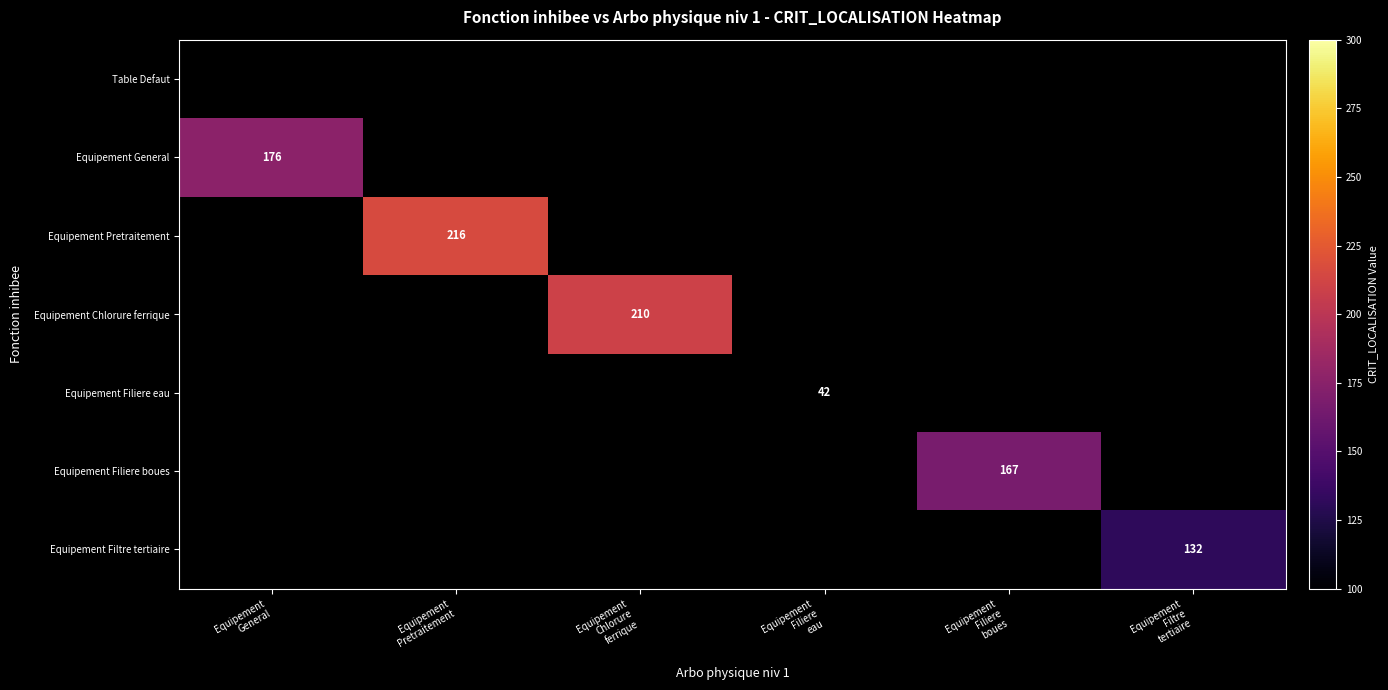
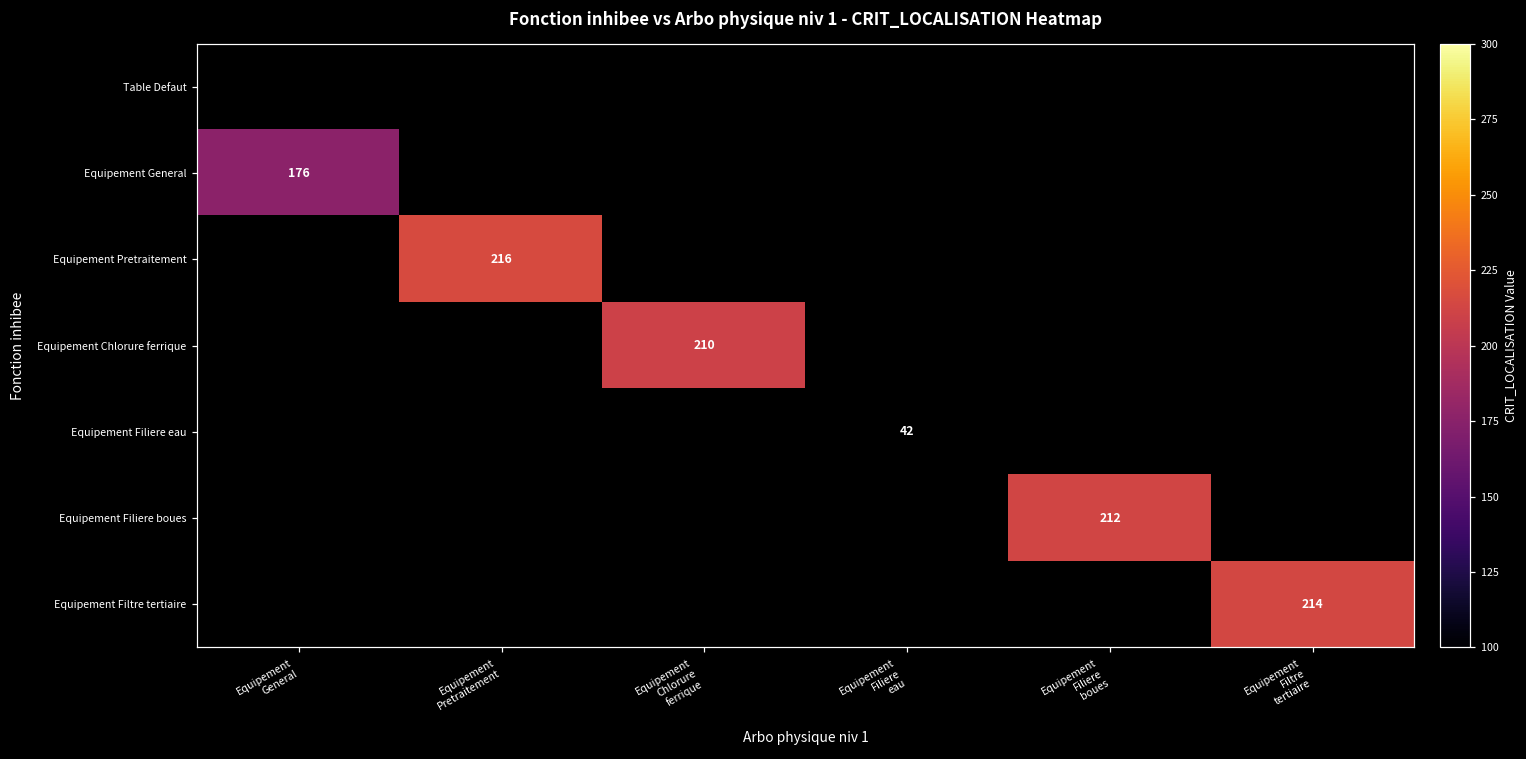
Equipement Filiere boues, Equipement Filiere boues: 167 -> 212
Equipement Filtre tertiaire, Equipement Filtre tertiaire: 132 -> 214
